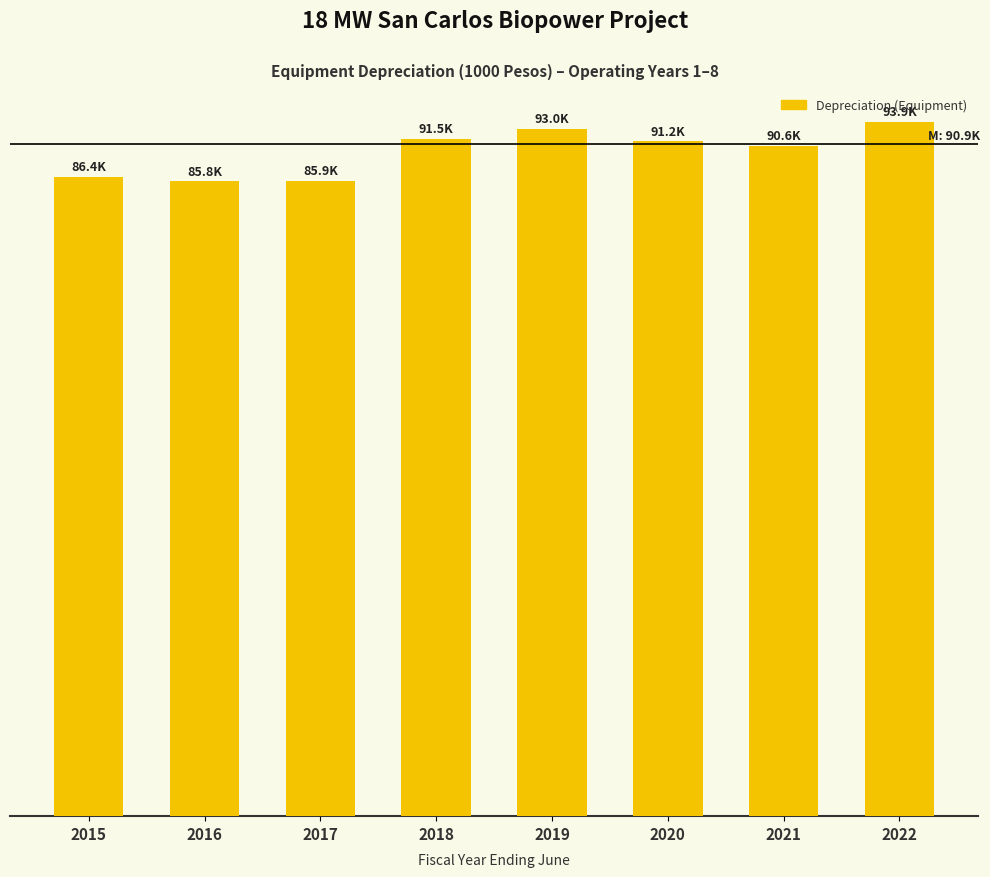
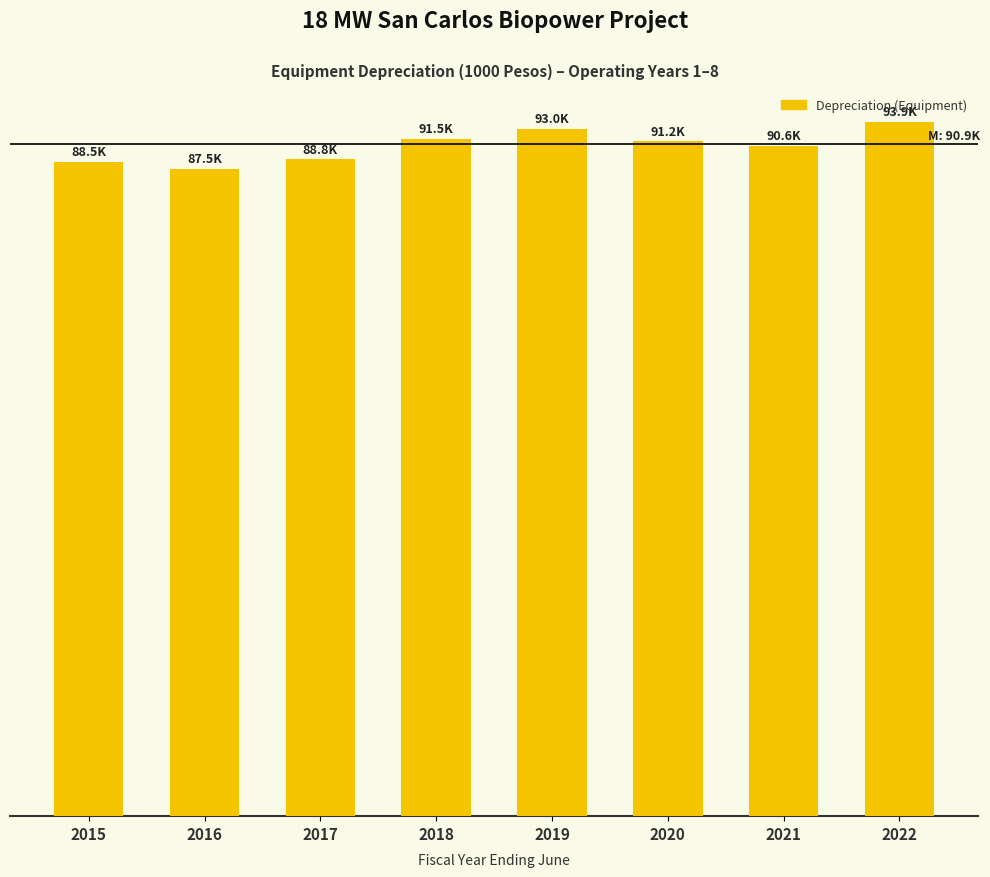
2015: 86.4K -> 88.5K
2016: 85.8K -> 87.5K
2017: 85.9K -> 88.8K
